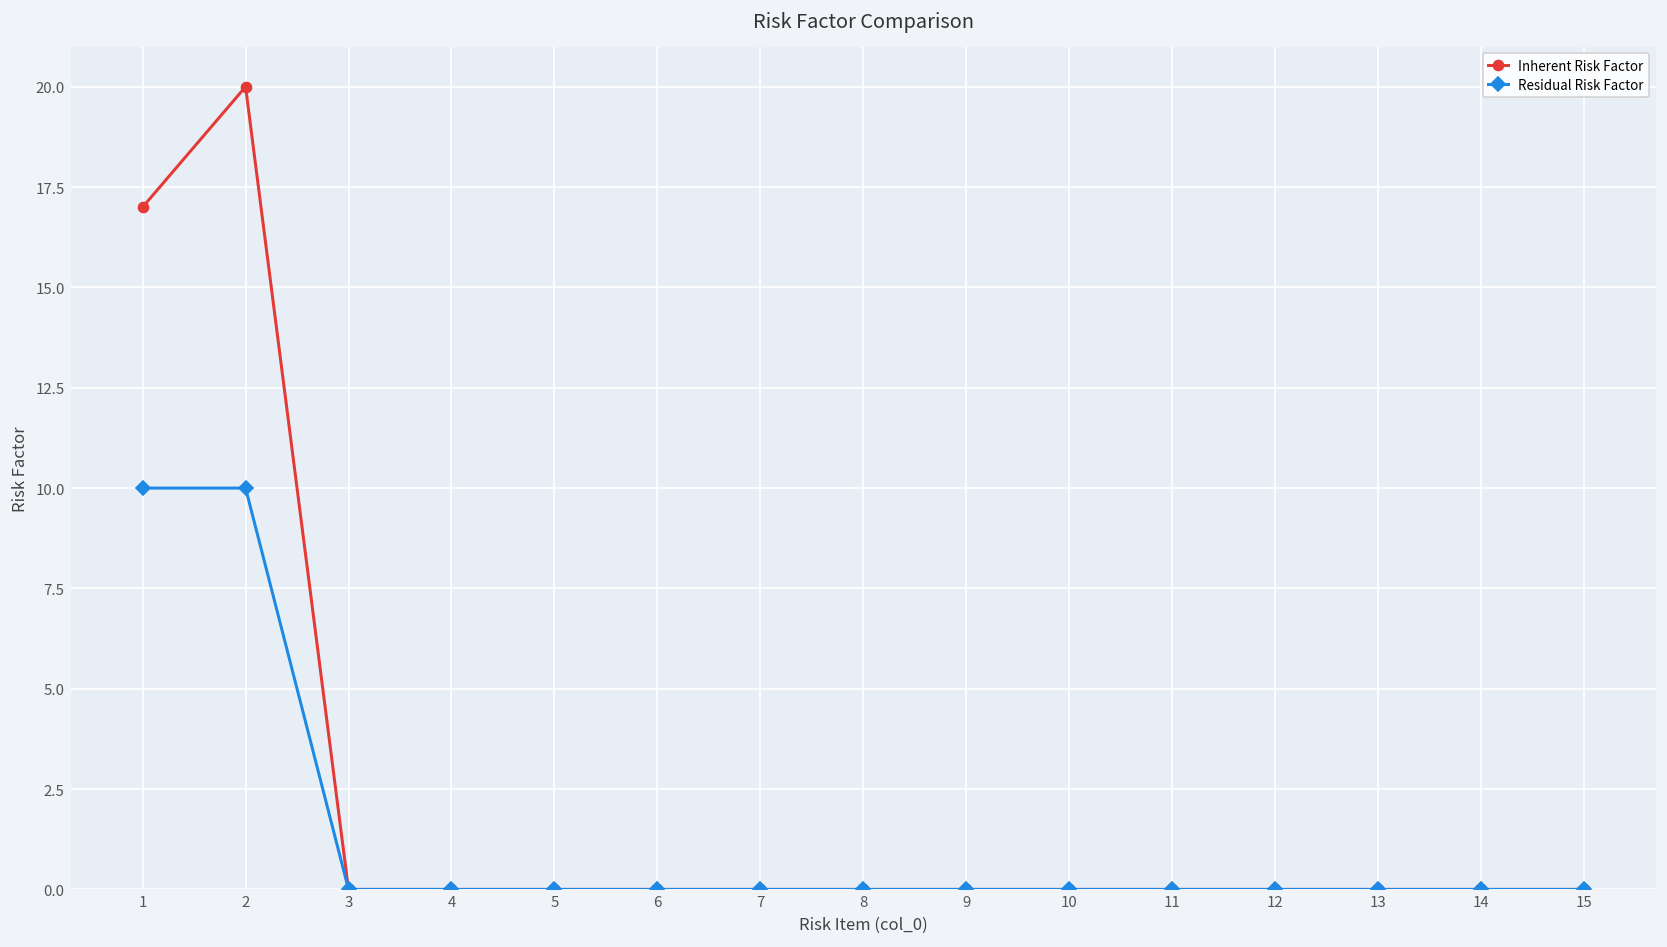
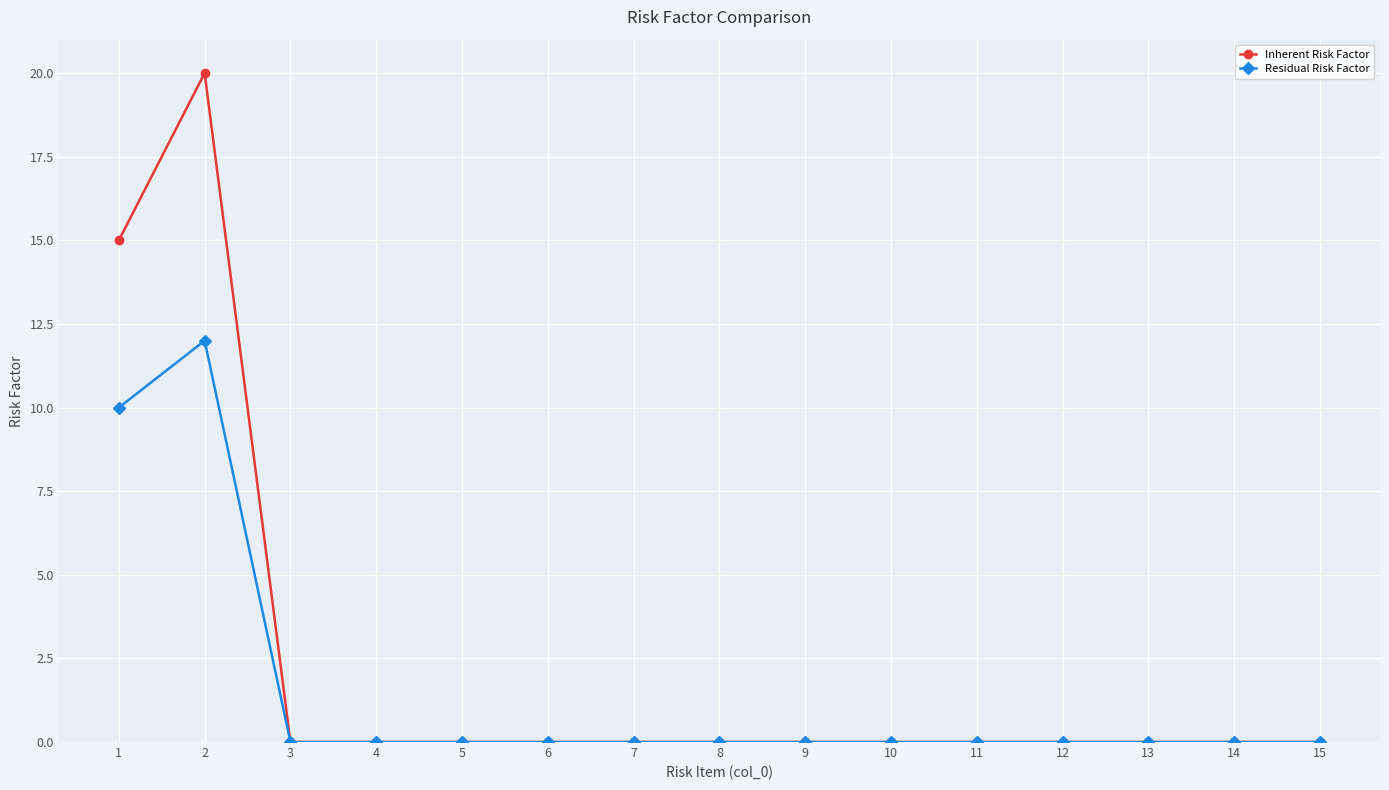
Inherent Risk Factor, 1: 17 -> 15
Residual Risk Factor, 2: 10 -> 12
